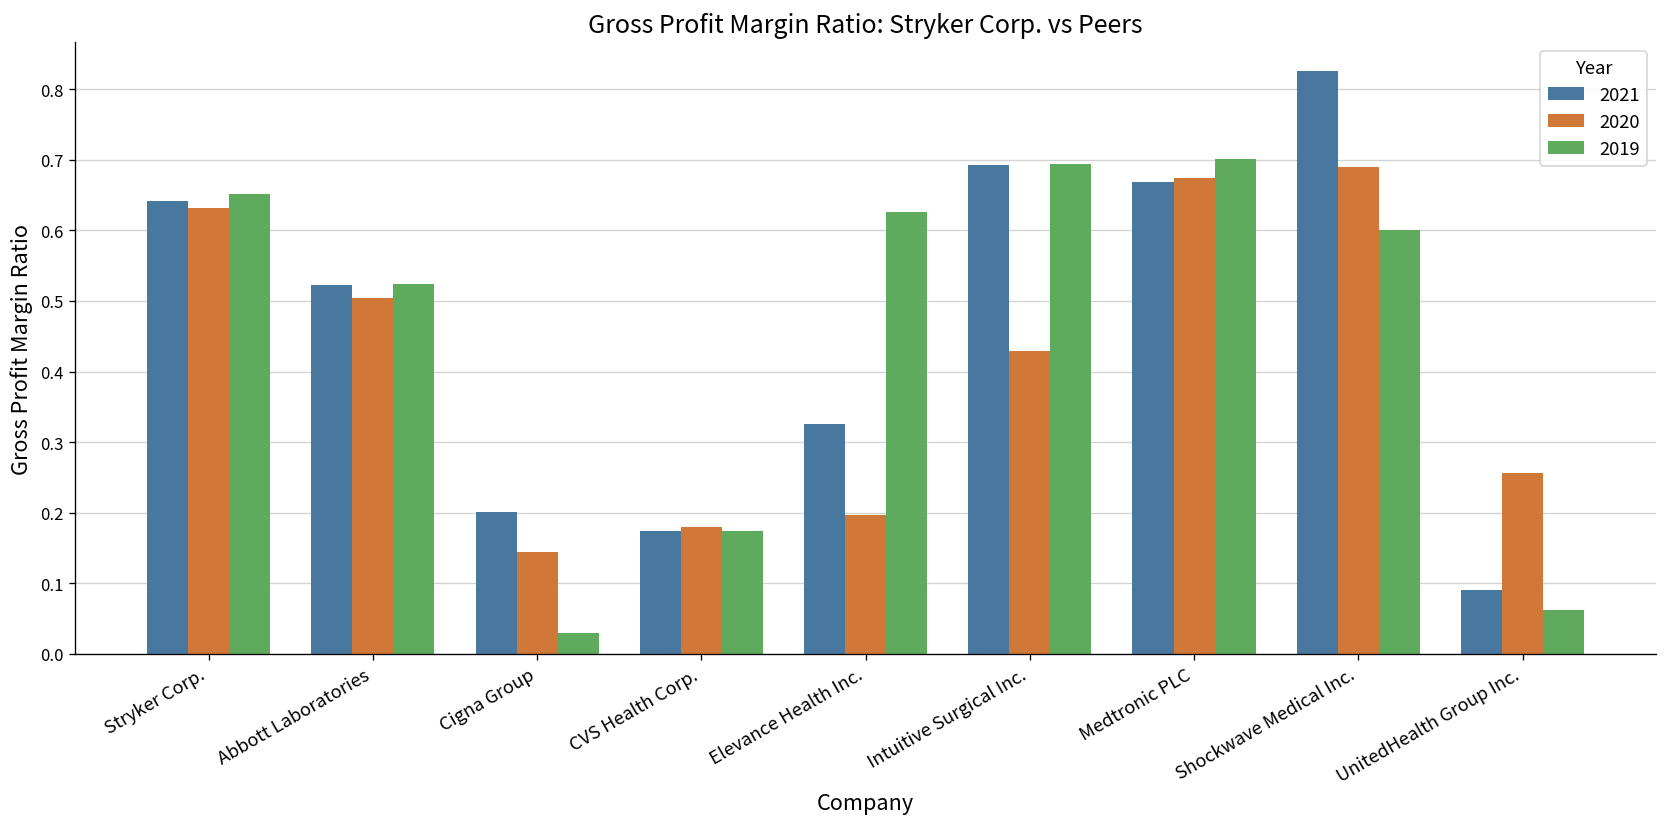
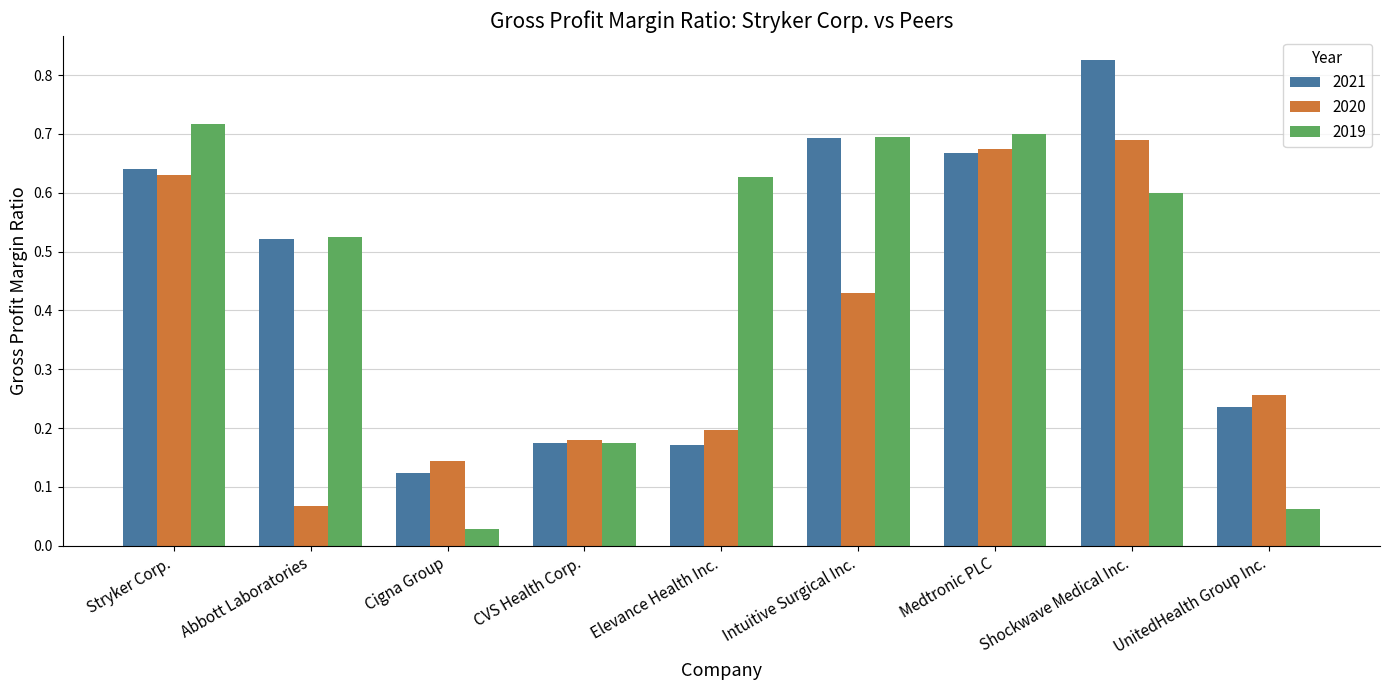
2019, Stryker Corp.: 0.65 -> 0.72
2020, Abbott Laboratories: 0.50 -> 0.07
2021, Cigna Group: 0.20 -> 0.12
2021, Elevance Health Inc.: 0.33 -> 0.17
2021, UnitedHealth Group Inc.: 0.09 -> 0.24
